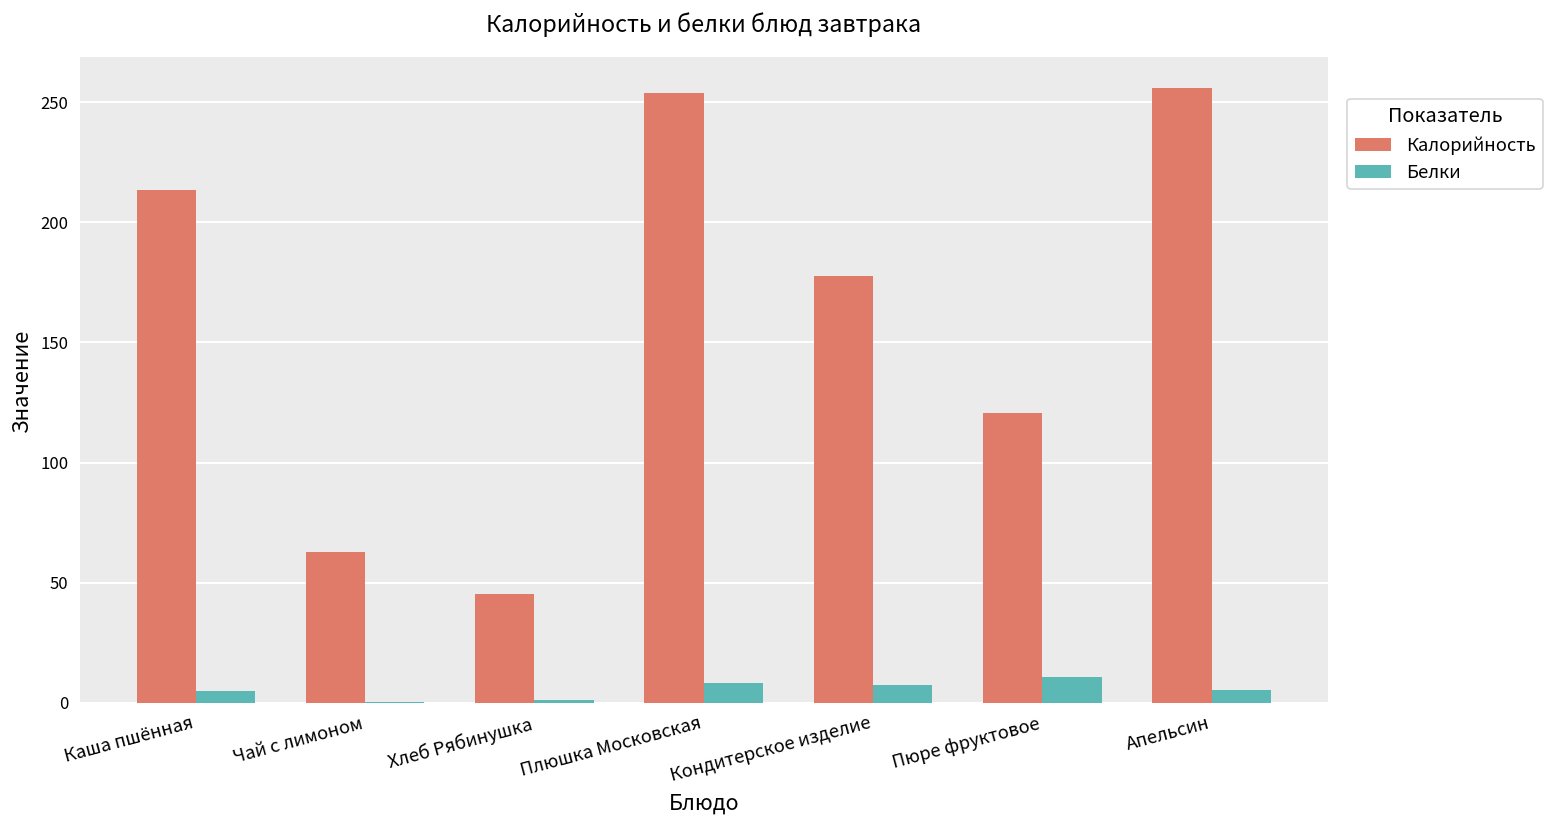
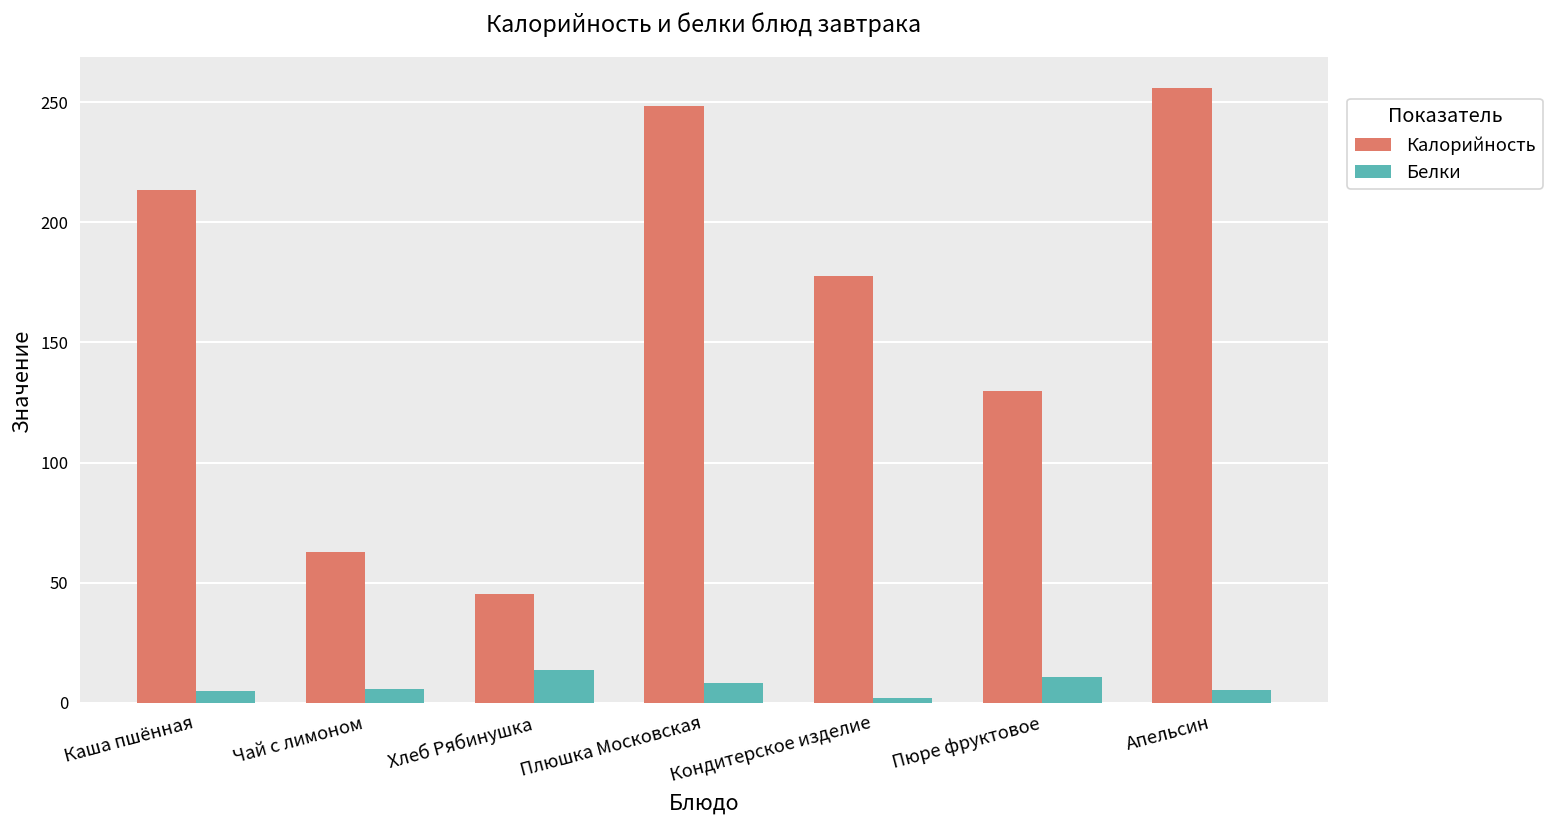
Белки, Чай с лимоном: 0 -> 6
Белки, Хлеб Рябинушка: 1 -> 14
Калорийность, Плюшка Московская: 254 -> 248
Белки, Кондитерское изделие: 7 -> 2
Калорийность, Пюре фруктовое: 121 -> 130
